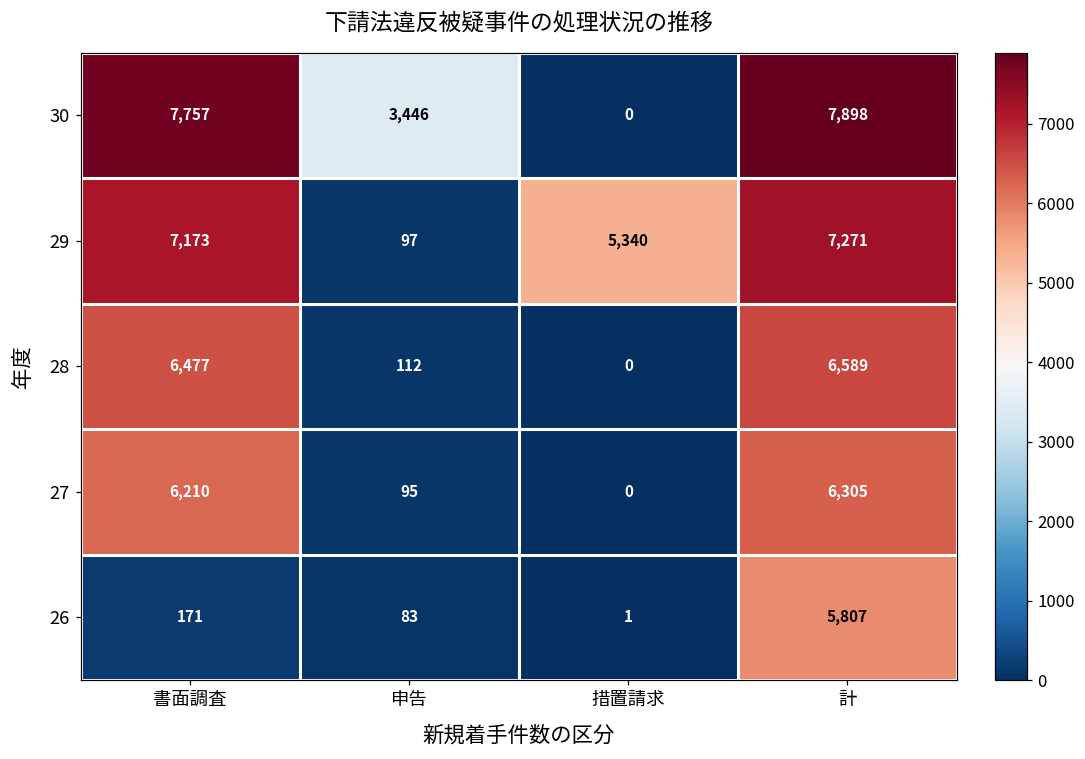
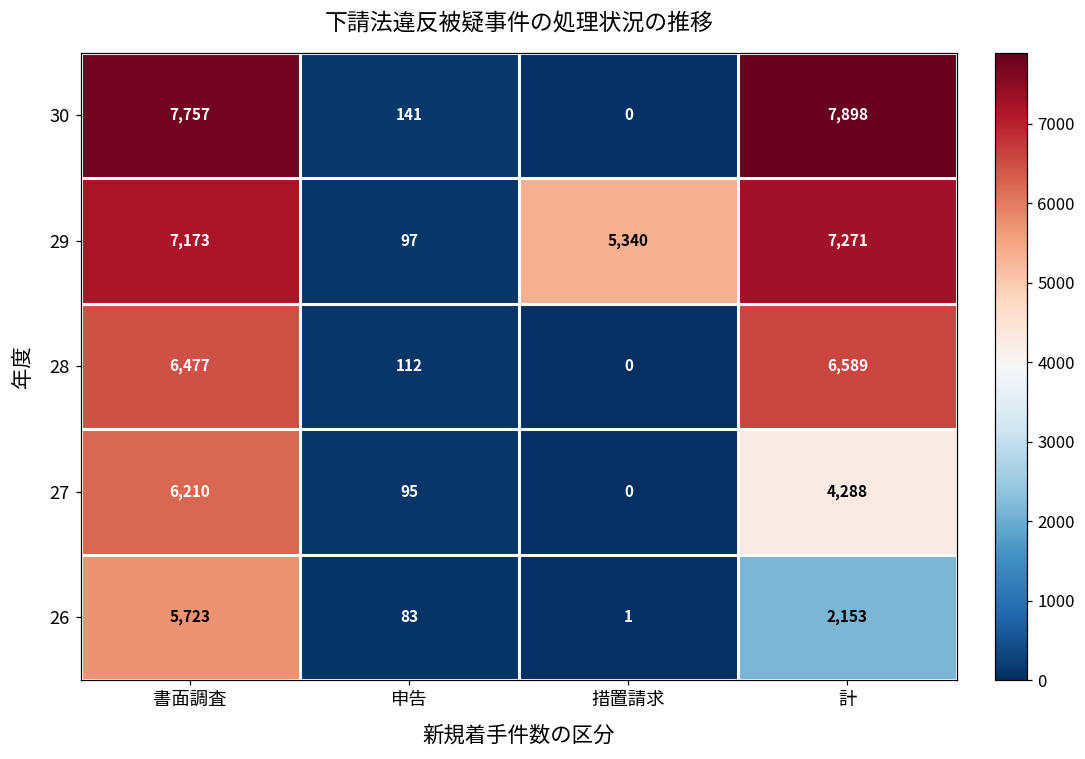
30, 申告: 3,446 -> 141
27, 計: 6,305 -> 4,288
26, 書面調査: 171 -> 5,723
26, 計: 5,807 -> 2,153
